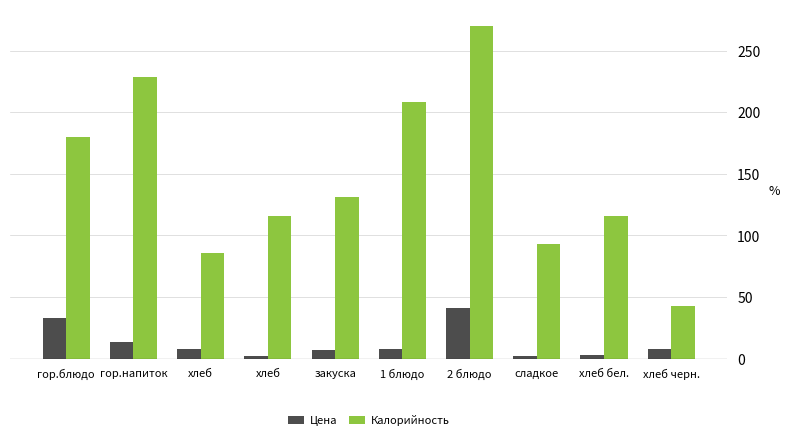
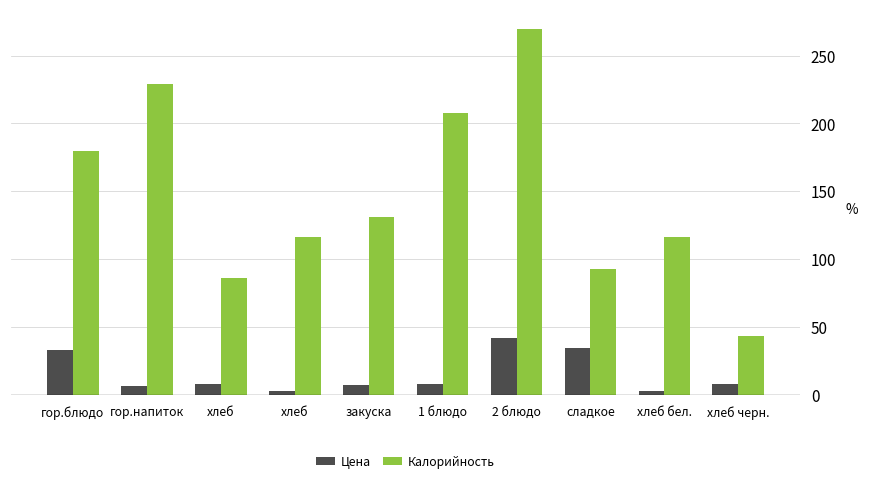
Цена, гор.напиток: 14 -> 6
Цена, сладкое: 3 -> 34
